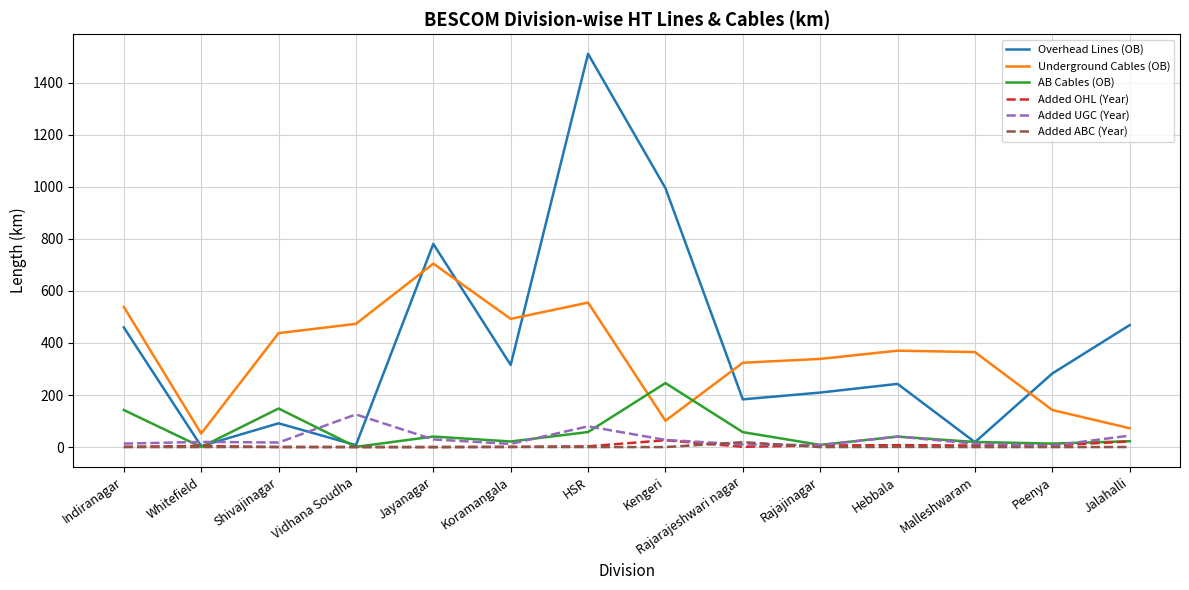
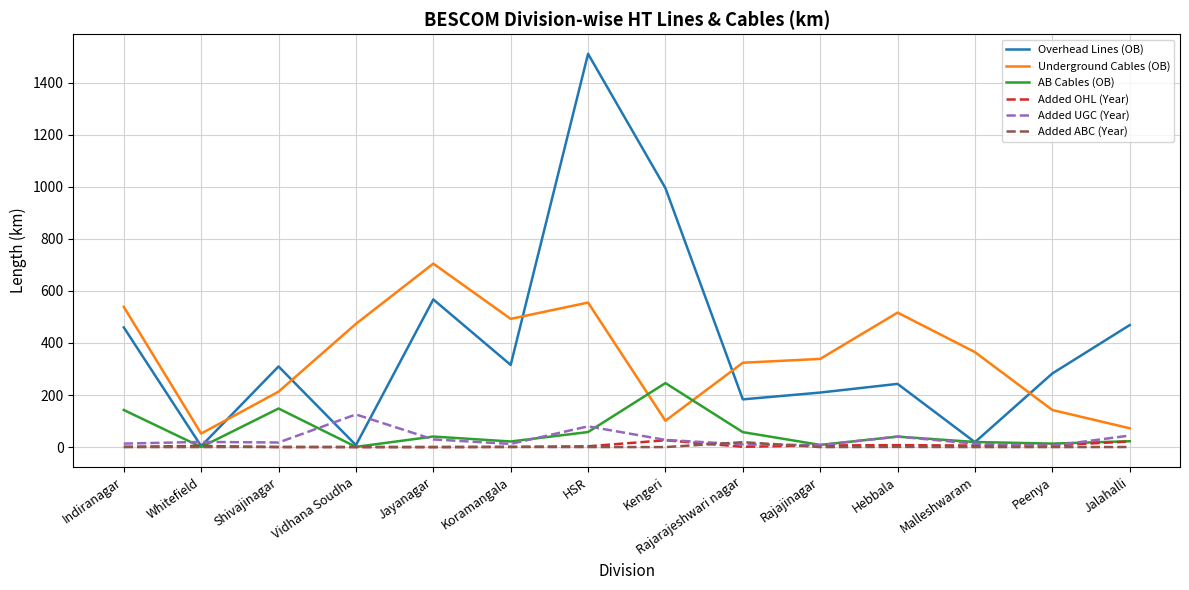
Overhead Lines (OB), Shivajinagar: 90 -> 310
Underground Cables (OB), Shivajinagar: 440 -> 210
Overhead Lines (OB), Jayanagar: 780 -> 570
Underground Cables (OB), Hebbala: 370 -> 520
